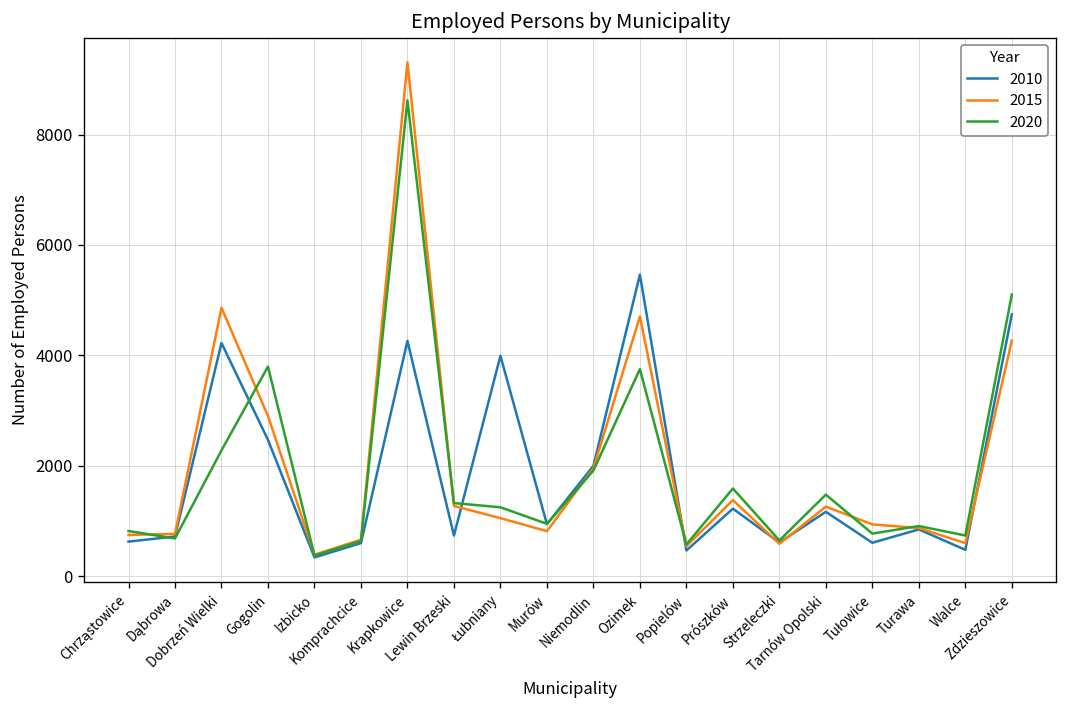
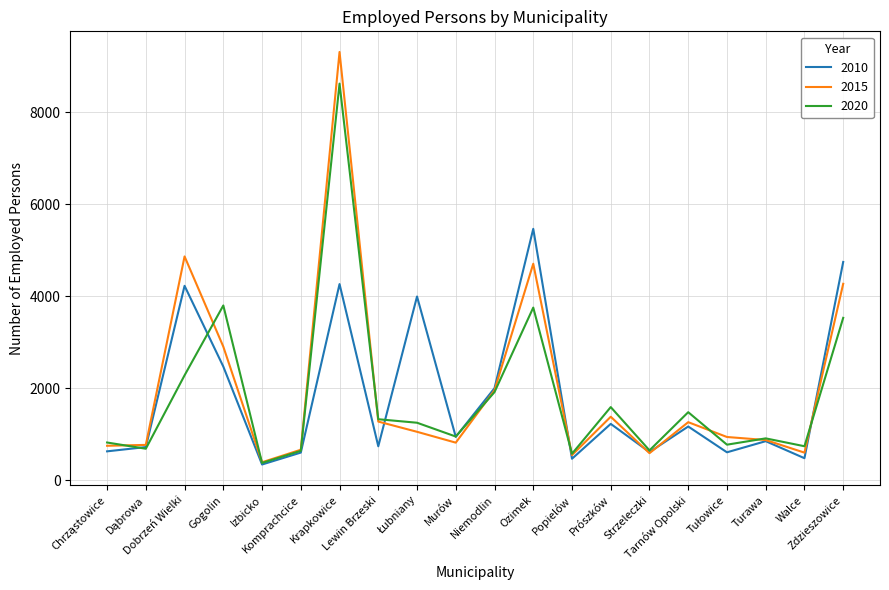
2020, Zdzieszowice: 5100 -> 3500
